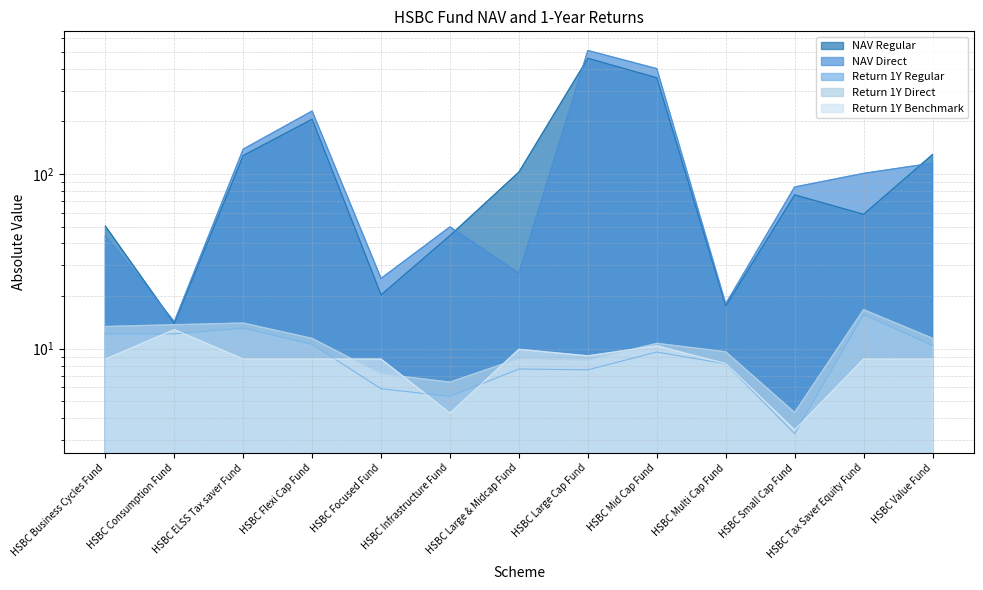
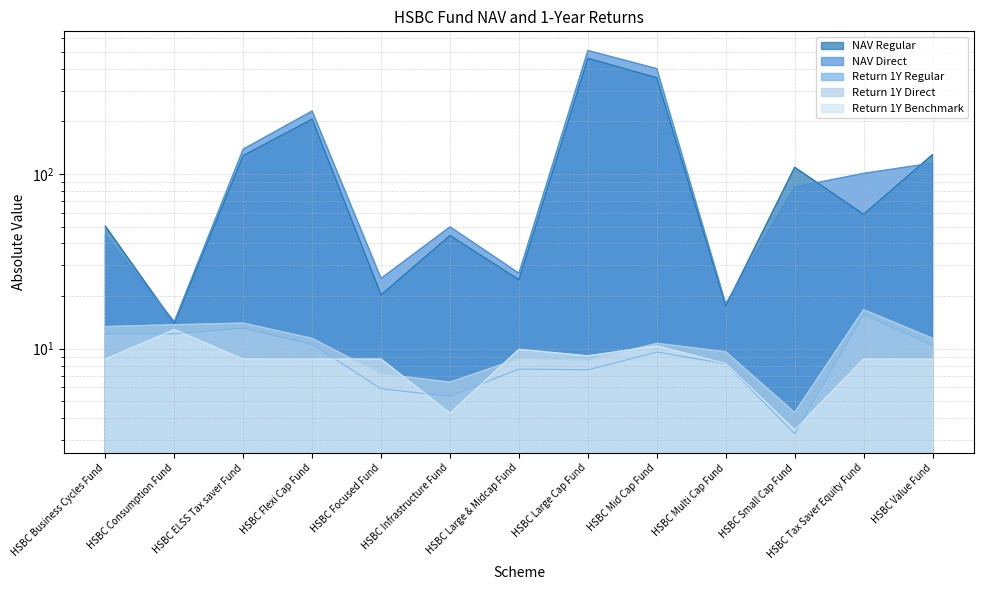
NAV Regular, HSBC Large & Midcap Fund: 100 -> 25
NAV Regular, HSBC Small Cap Fund: 80 -> 110
